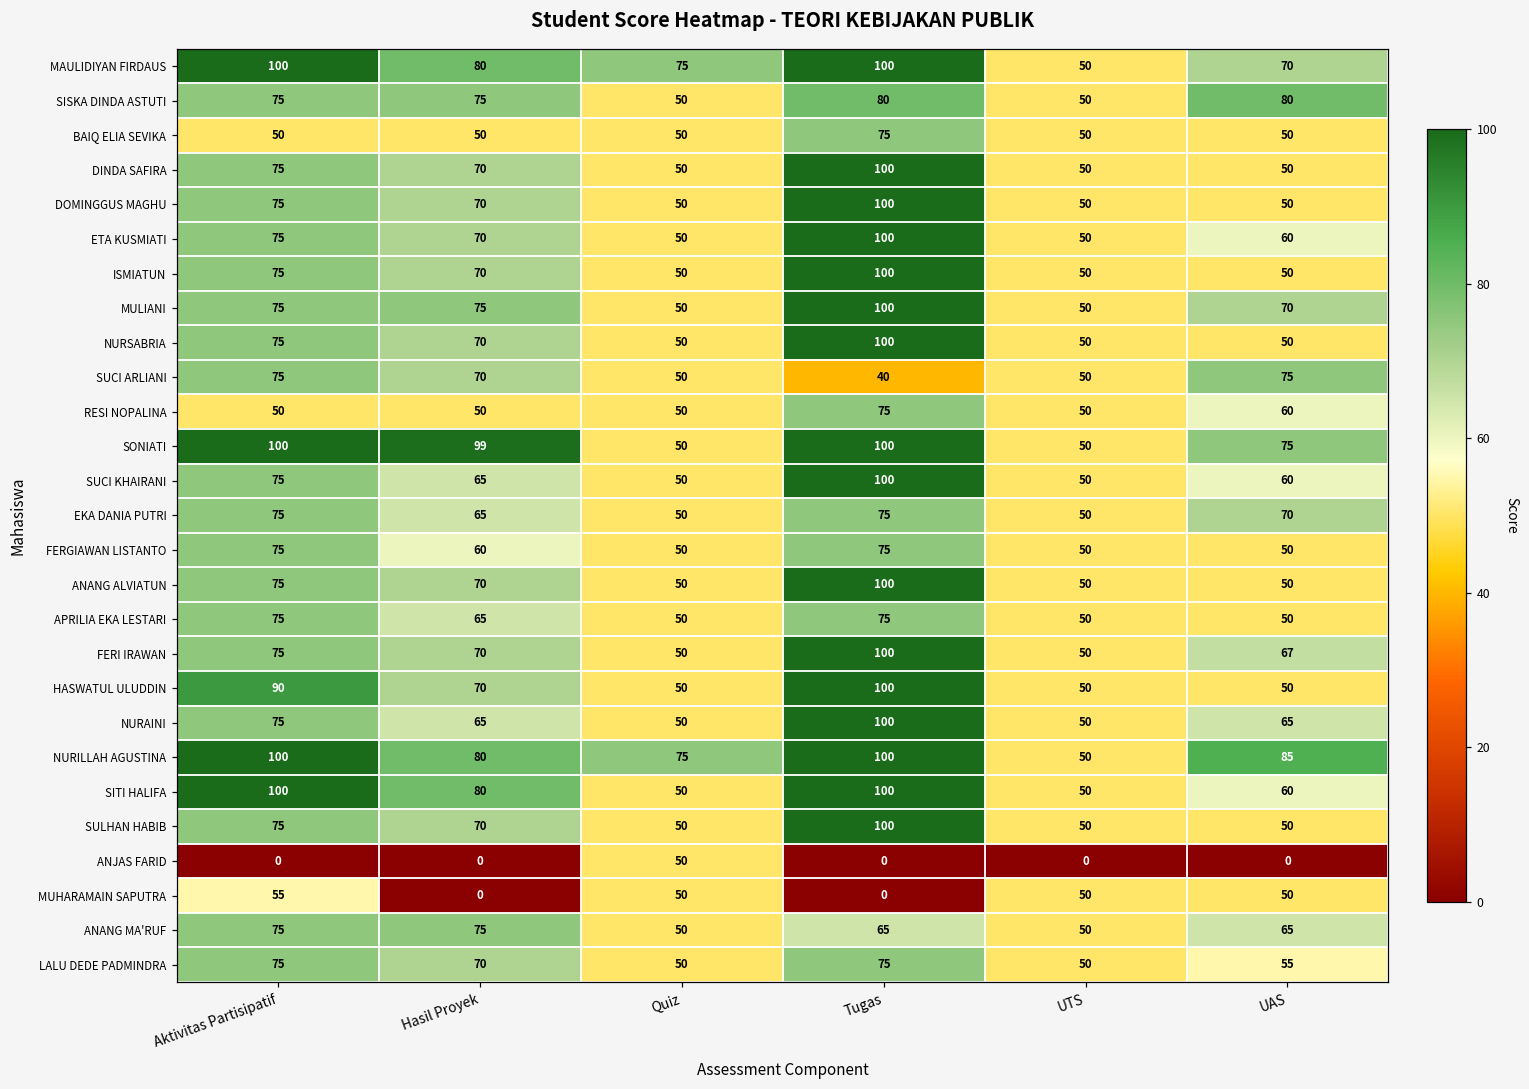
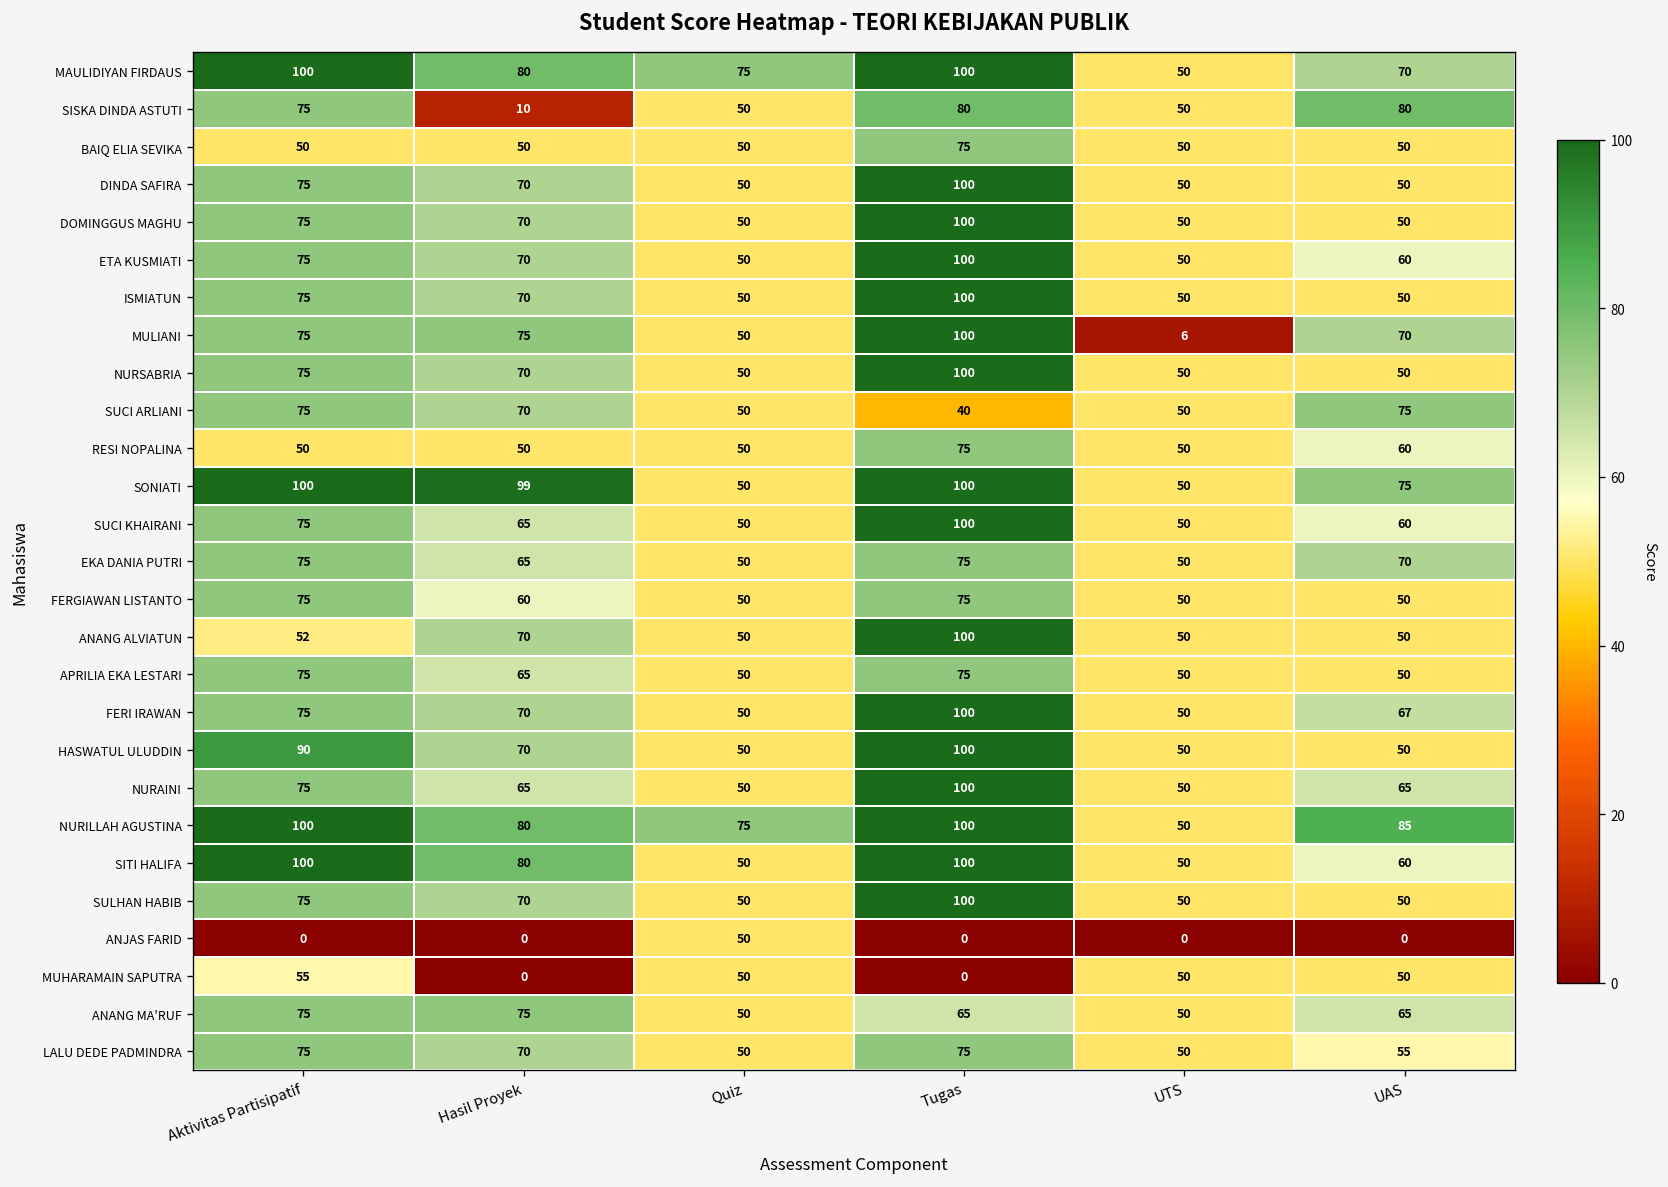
SISKA DINDA ASTUTI, Hasil Proyek: 75 -> 10
MULIANI, UTS: 50 -> 6
ANANG ALVIATUN, Aktivitas Partisipatif: 75 -> 52
